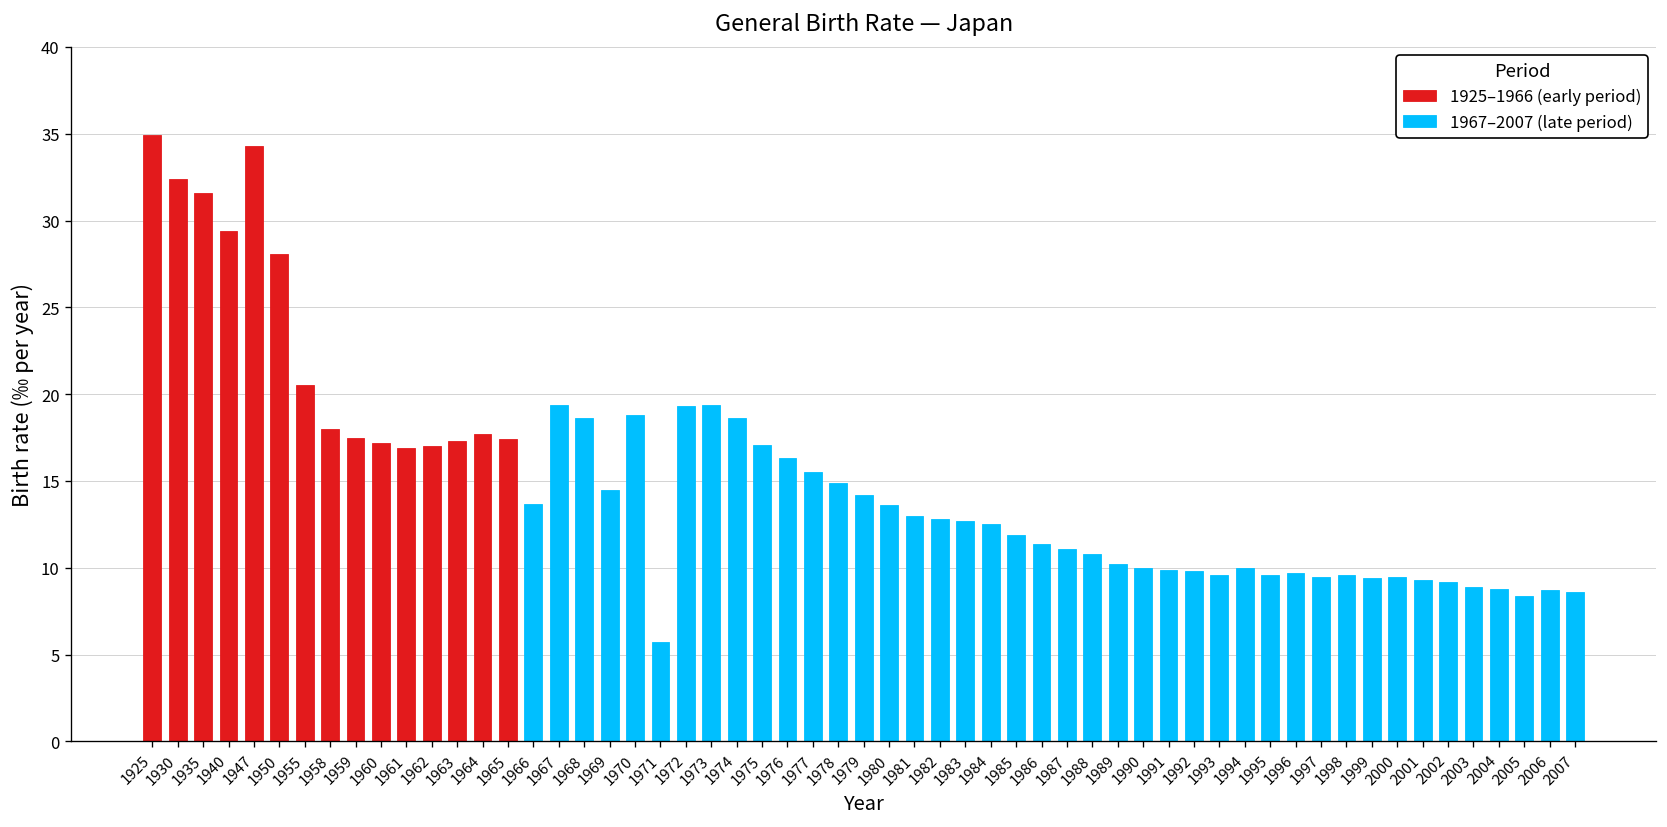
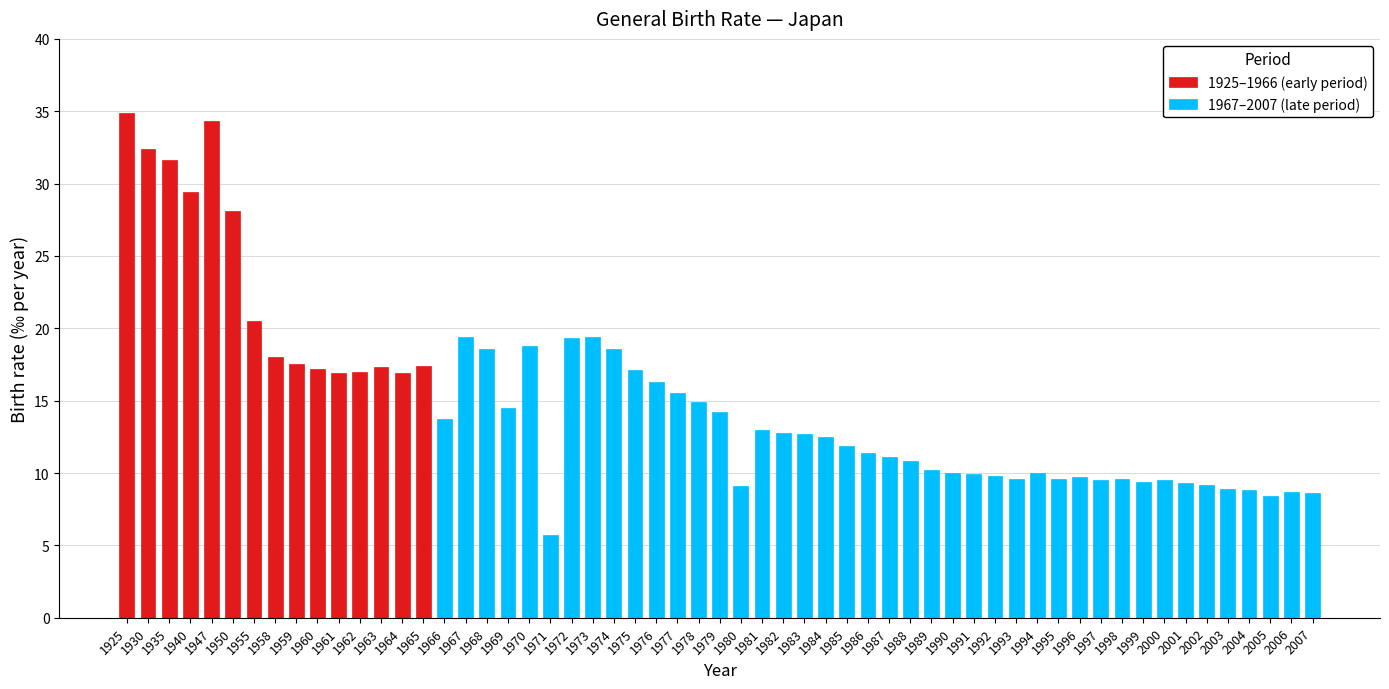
1925–1966 (early period), 1964: 17.7 -> 16.9
1967–2007 (late period), 1980: 13.6 -> 9.1
